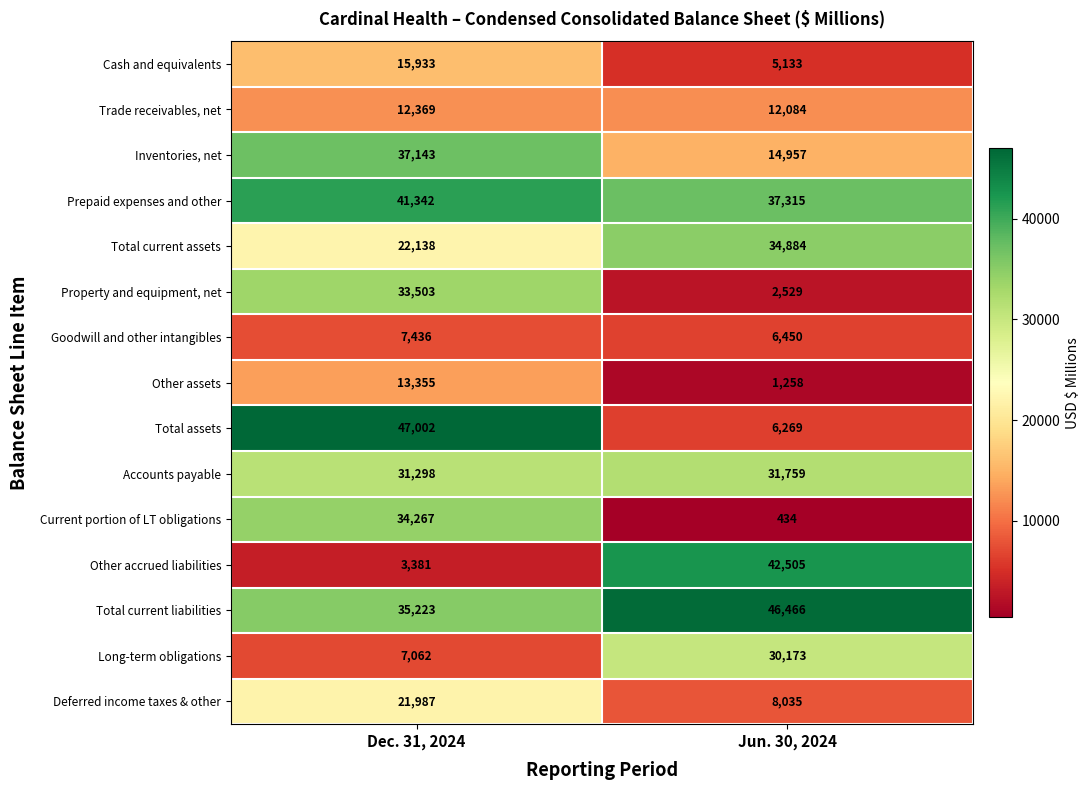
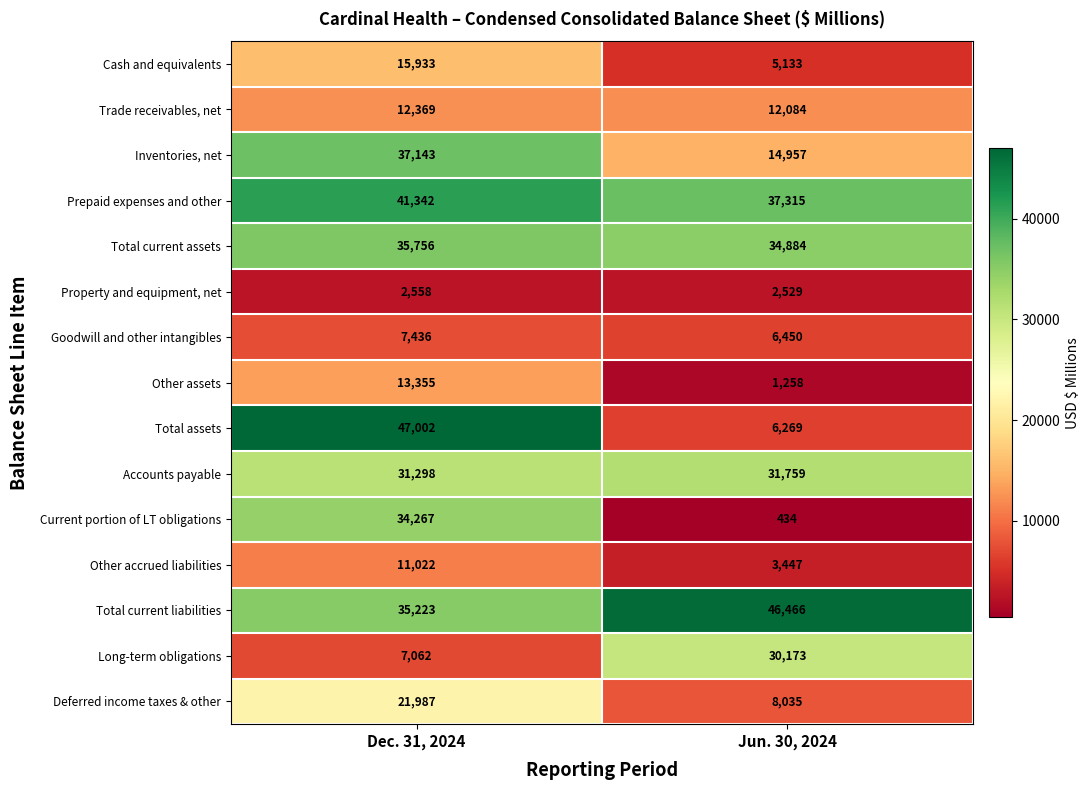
Total current assets, Dec. 31, 2024: 22,138 -> 35,756
Property and equipment, net, Dec. 31, 2024: 33,503 -> 2,558
Other accrued liabilities, Dec. 31, 2024: 3,381 -> 11,022
Other accrued liabilities, Jun. 30, 2024: 42,505 -> 3,447
